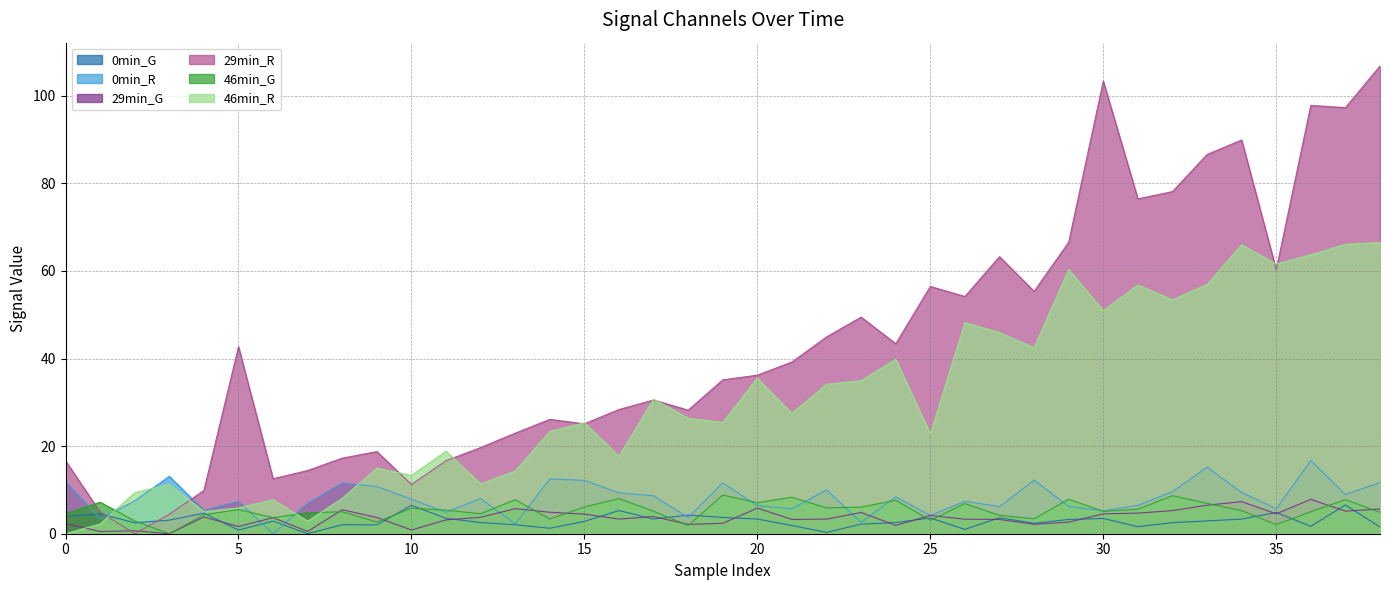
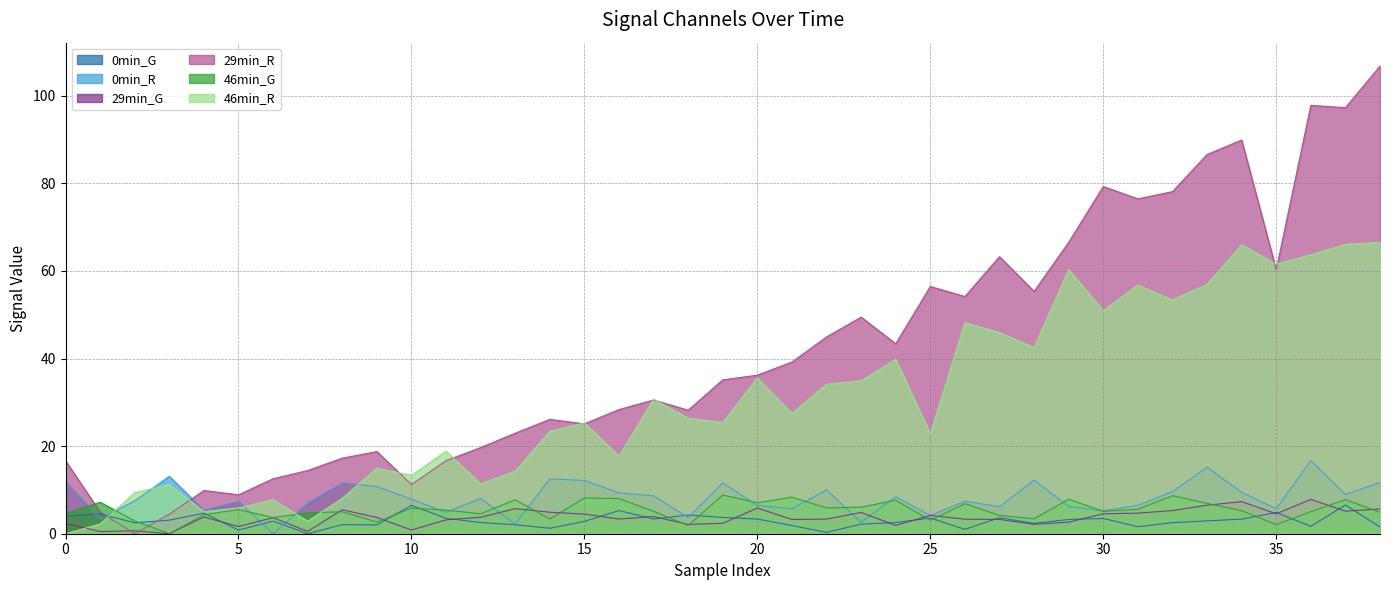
29min_R, 5: 43 -> 9
46min_G, 15: 6 -> 8
29min_R, 30: 103 -> 79
